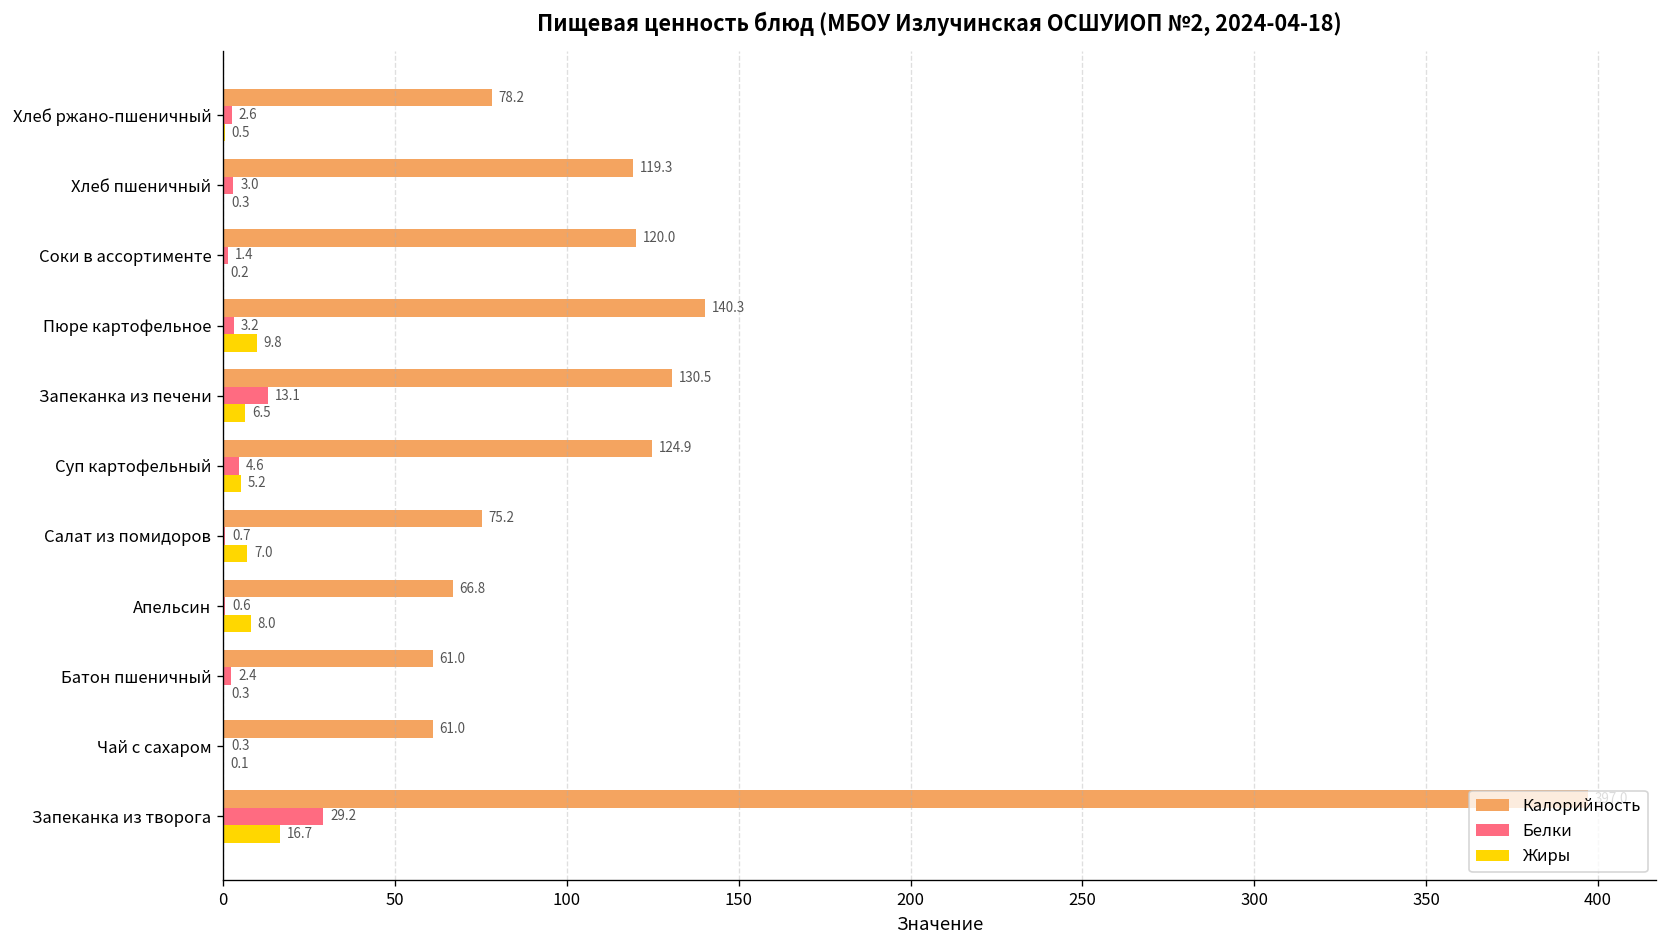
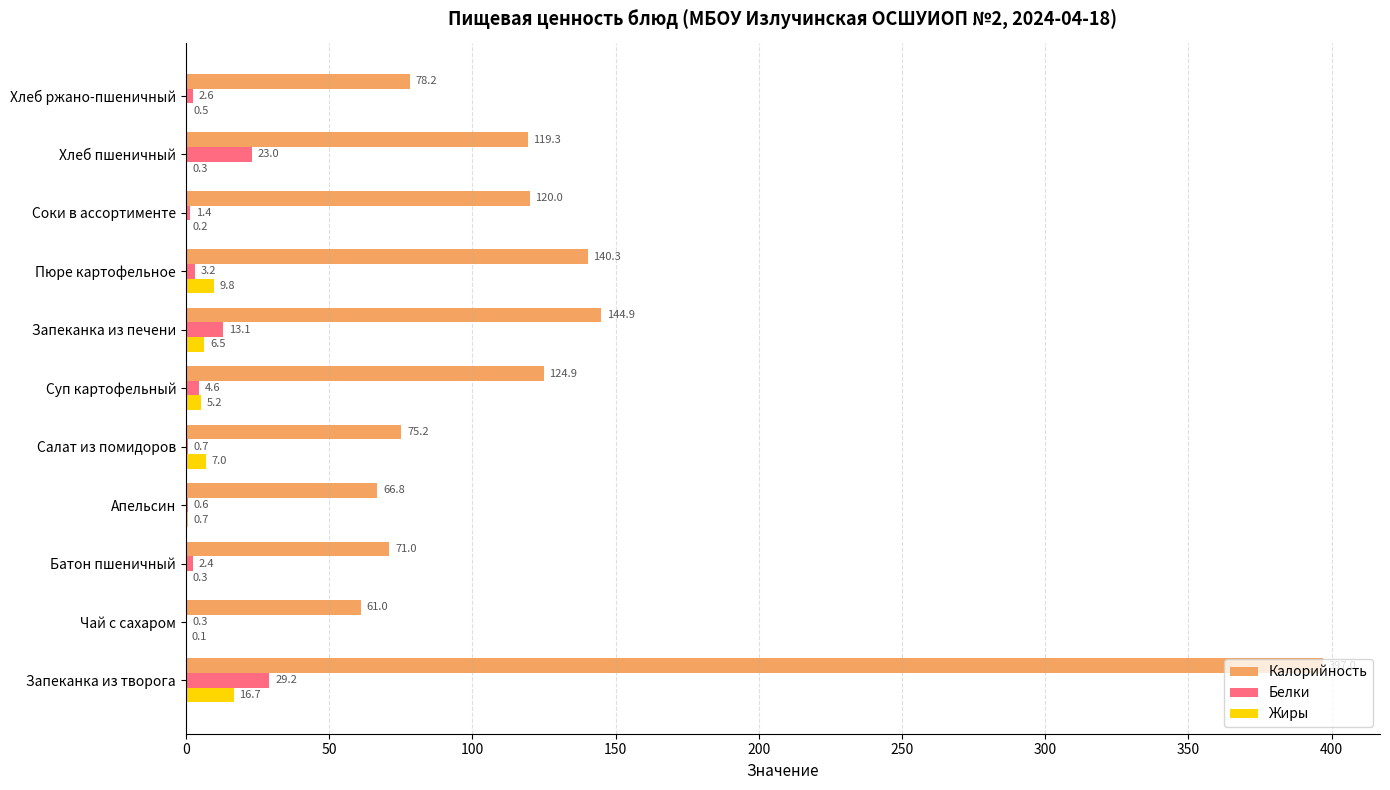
Белки, Хлеб пшеничный: 3.0 -> 23.0
Калорийность, Запеканка из печени: 130.5 -> 144.9
Жиры, Апельсин: 8.0 -> 0.7
Калорийность, Батон пшеничный: 61.0 -> 71.0
